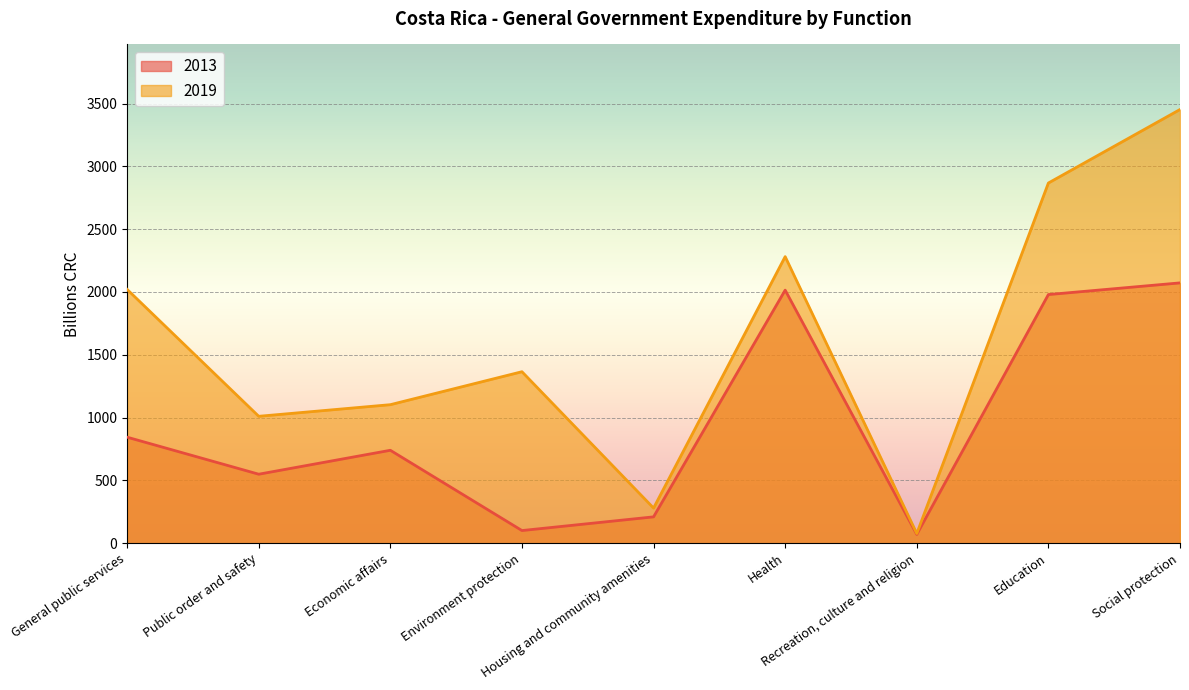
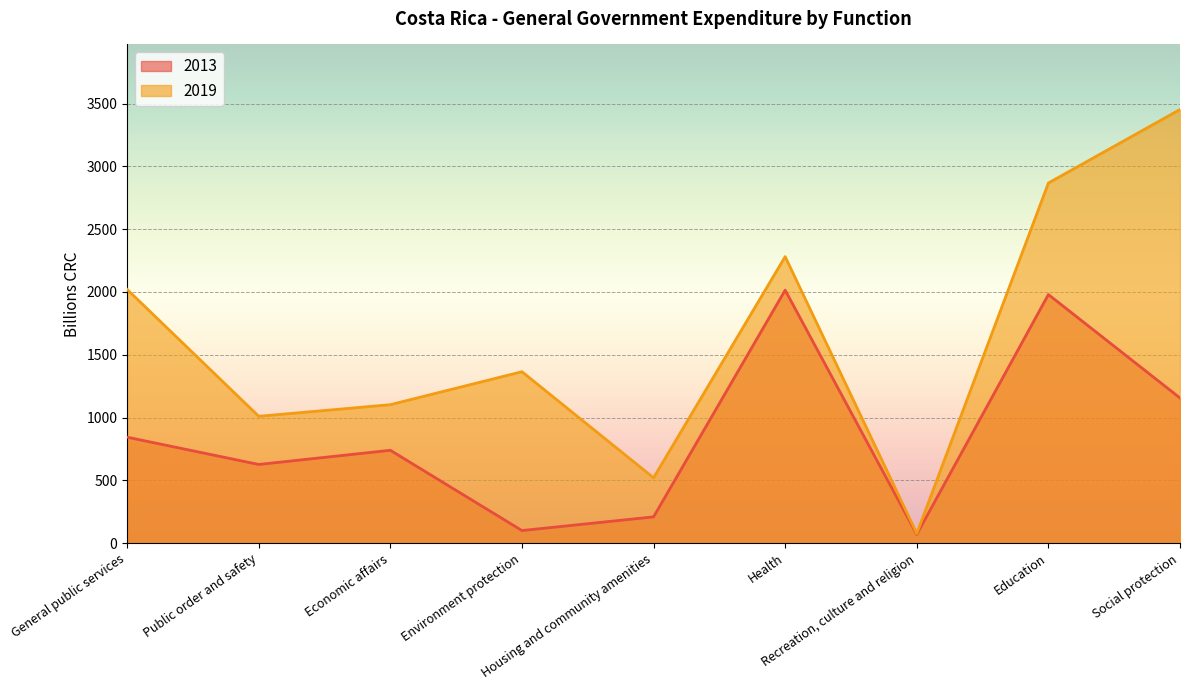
2013, Public order and safety: 550 -> 630
2019, Housing and community amenities: 280 -> 520
2013, Social protection: 2070 -> 1160
